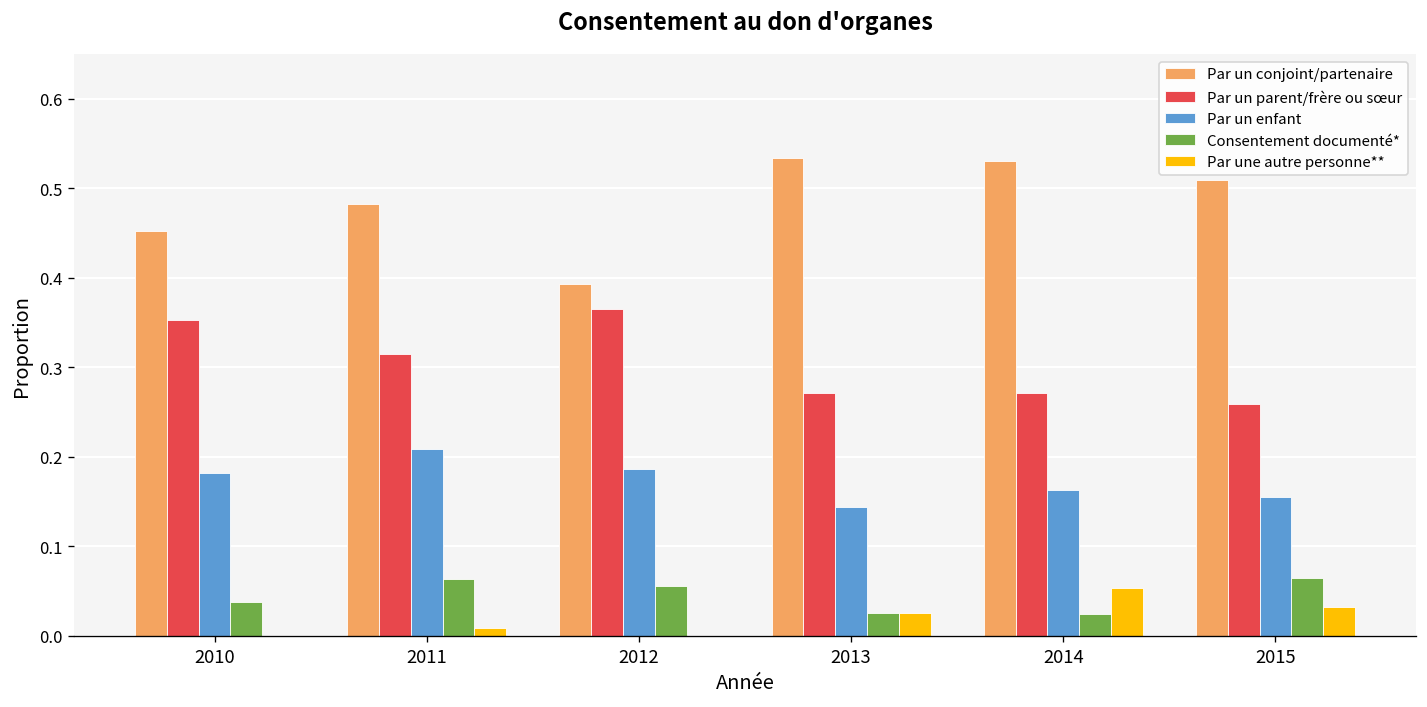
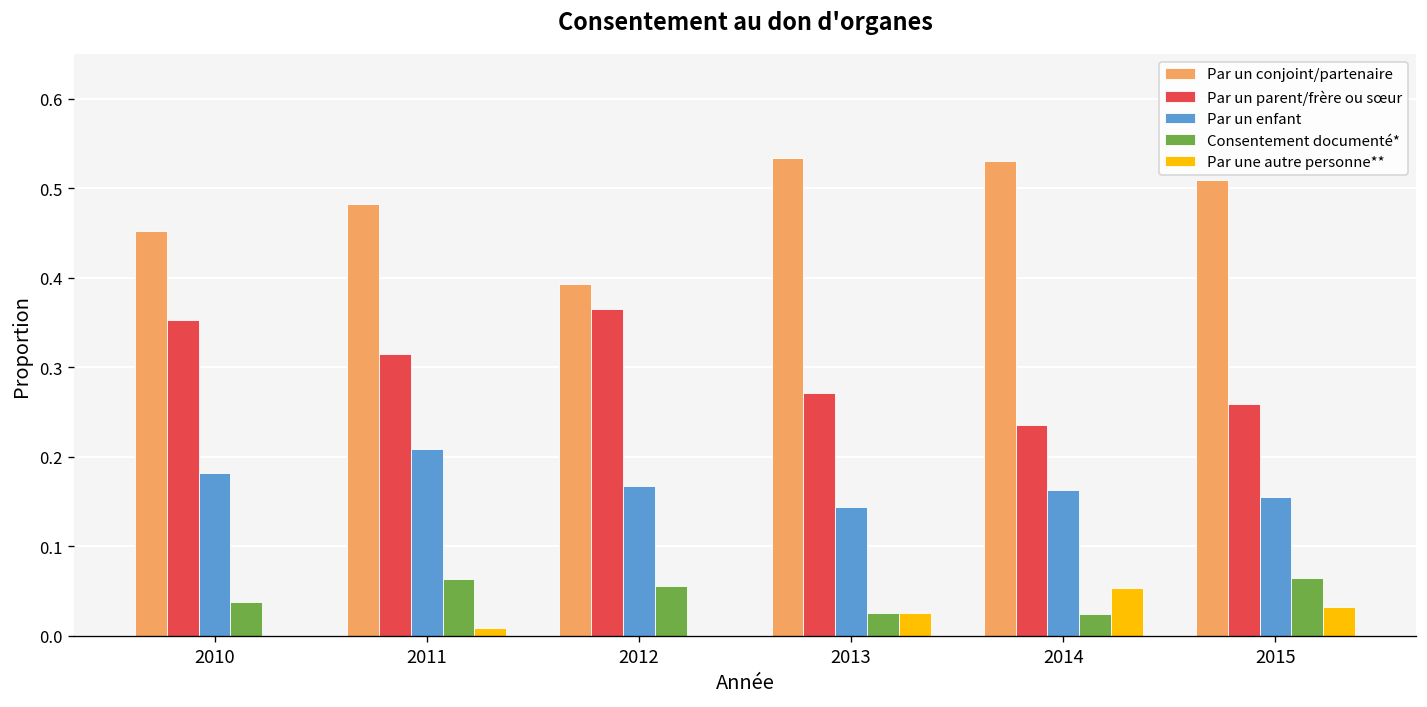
Par un enfant, 2012: 0.19 -> 0.17
Par un parent/frère ou sœur, 2014: 0.27 -> 0.24
